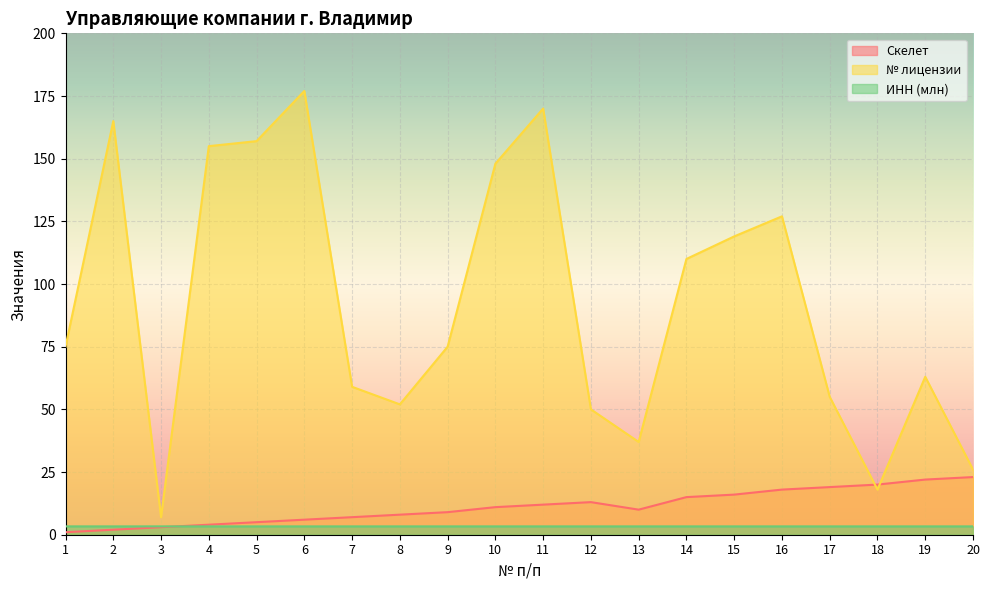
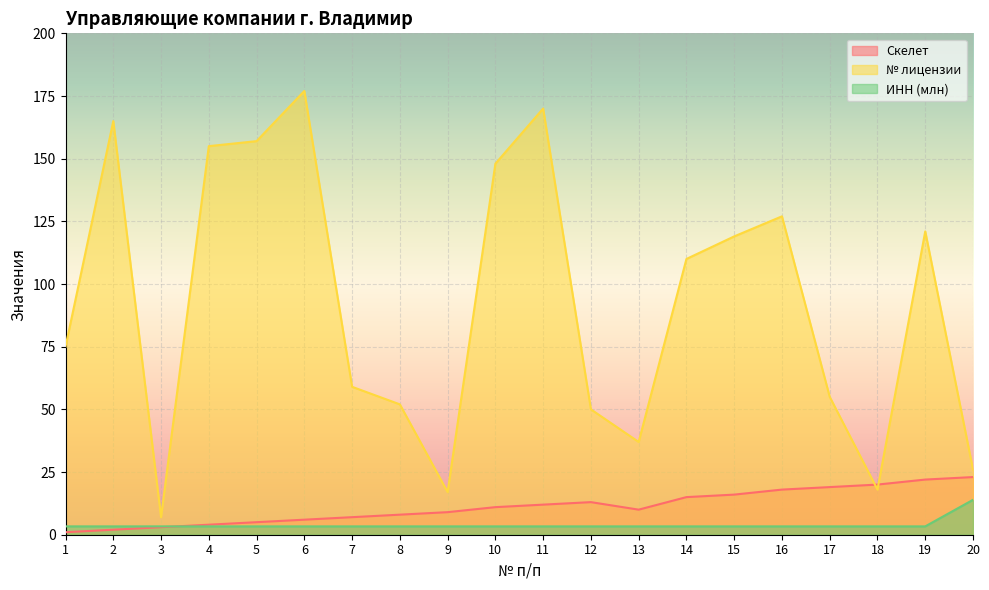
№ лицензии, 9: 75 -> 17
№ лицензии, 19: 63 -> 121
ИНН (млн), 20: 3 -> 14
